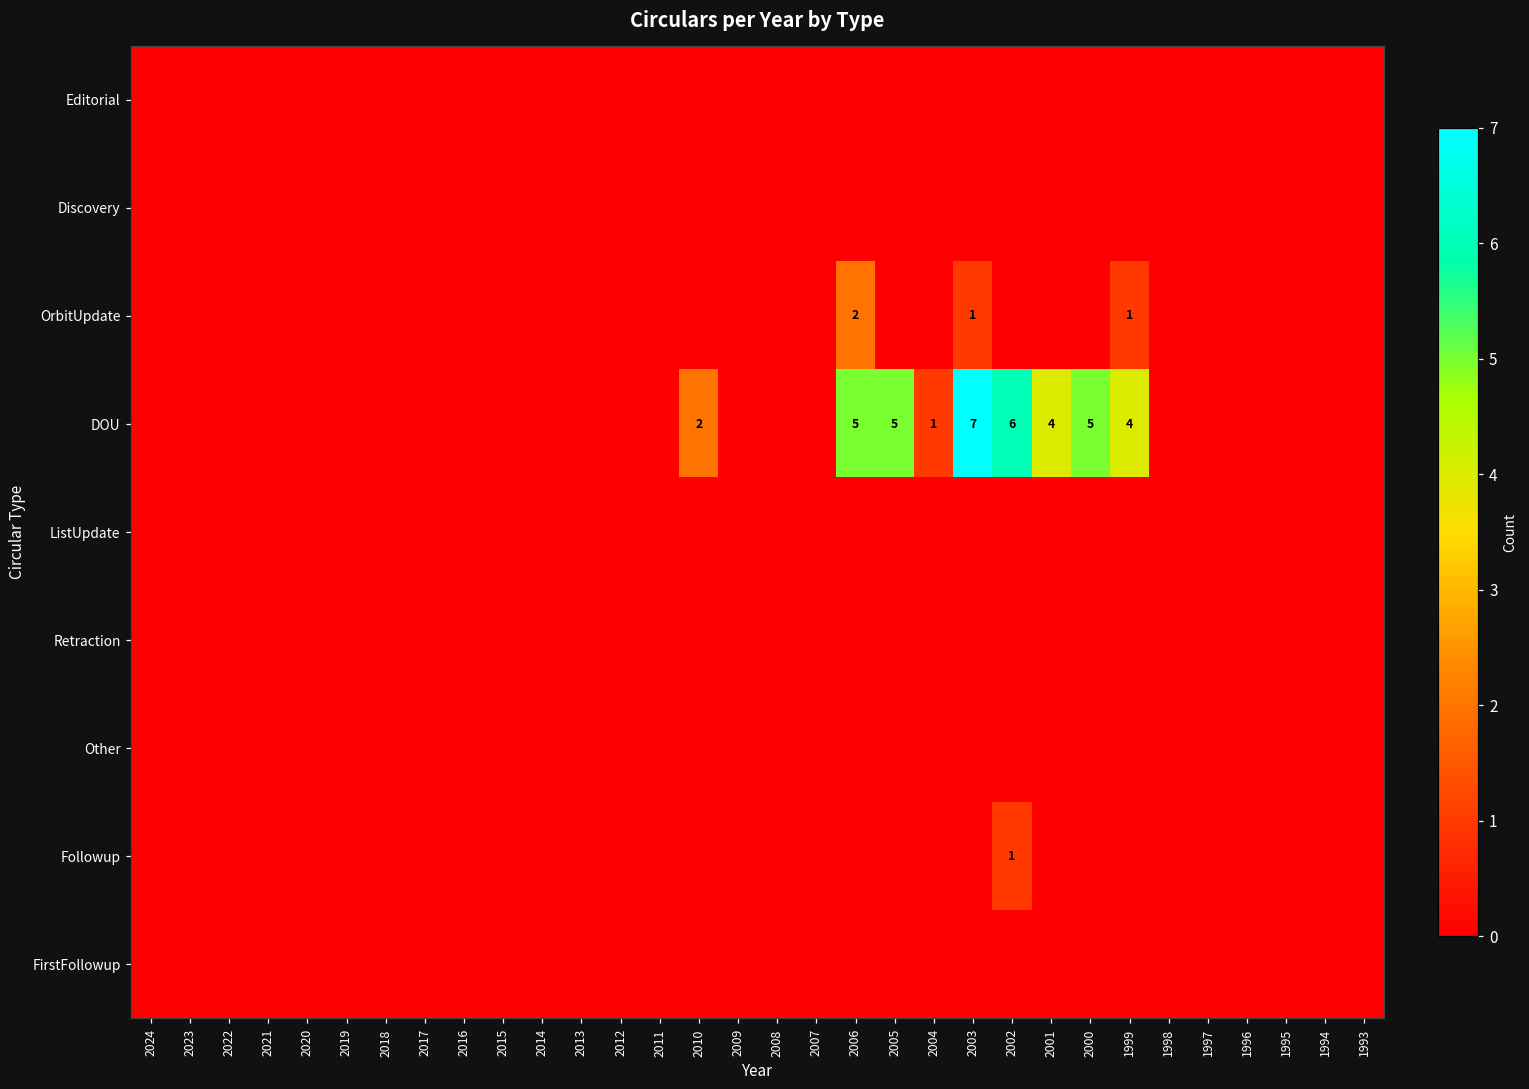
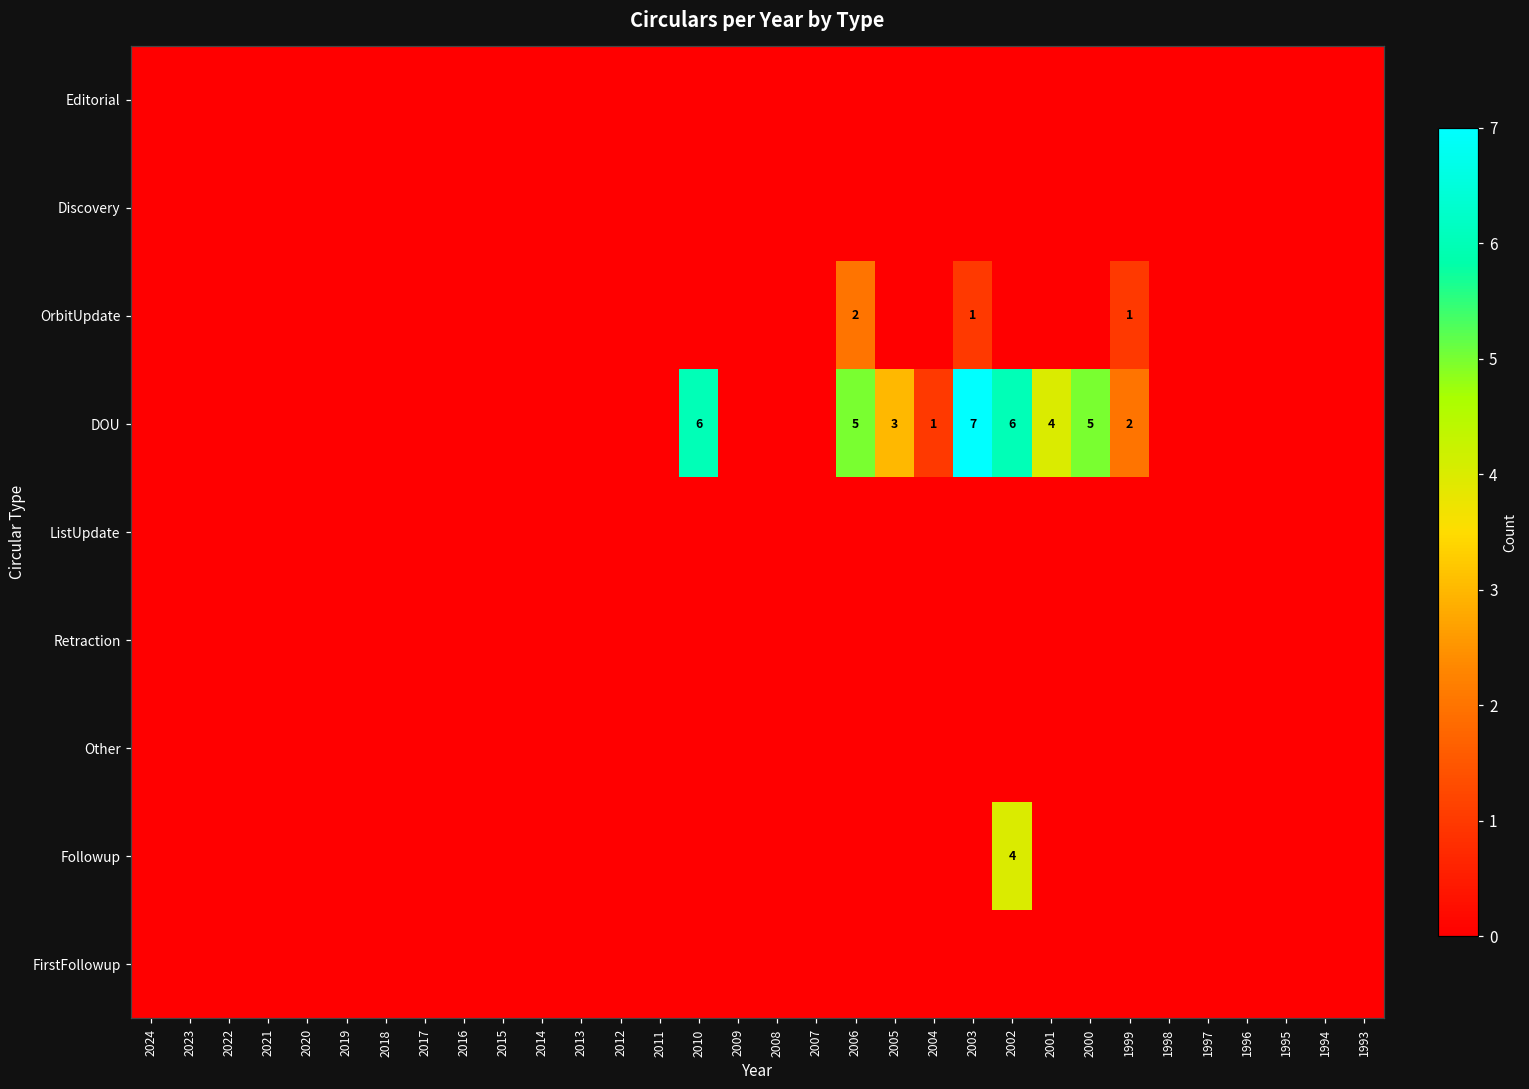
DOU, 2010: 2 -> 6
DOU, 2005: 5 -> 3
DOU, 1999: 4 -> 2
Followup, 2002: 1 -> 4
